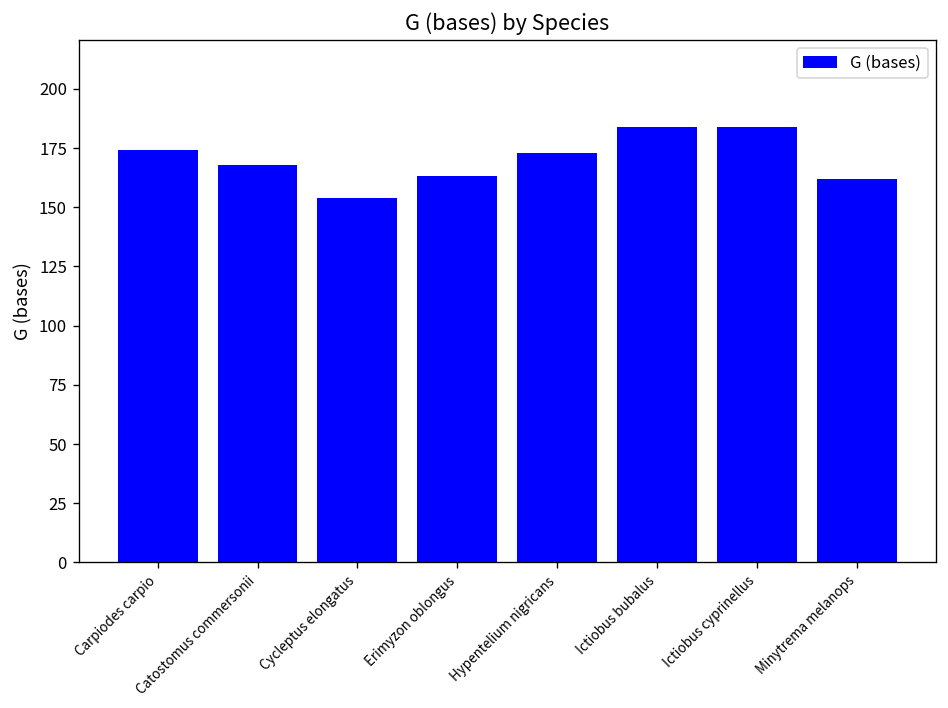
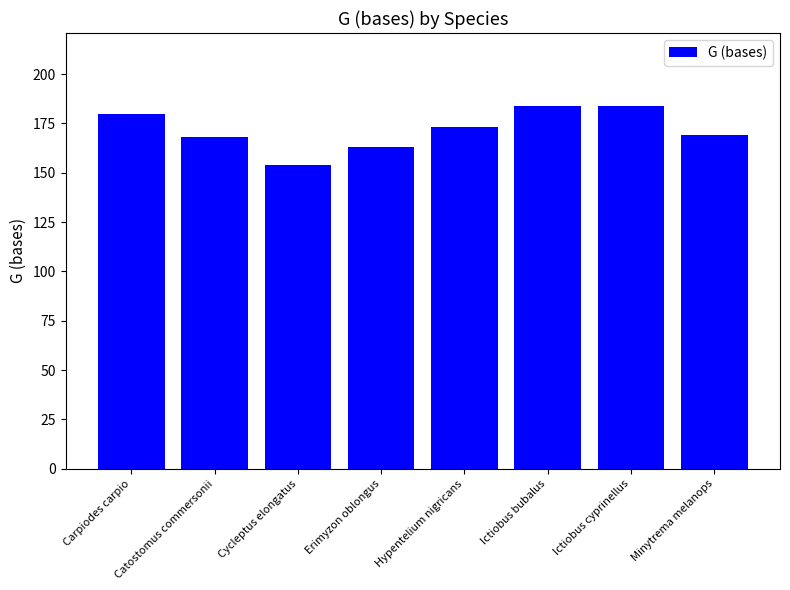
Carpiodes carpio: 174 -> 180
Minytrema melanops: 162 -> 169
